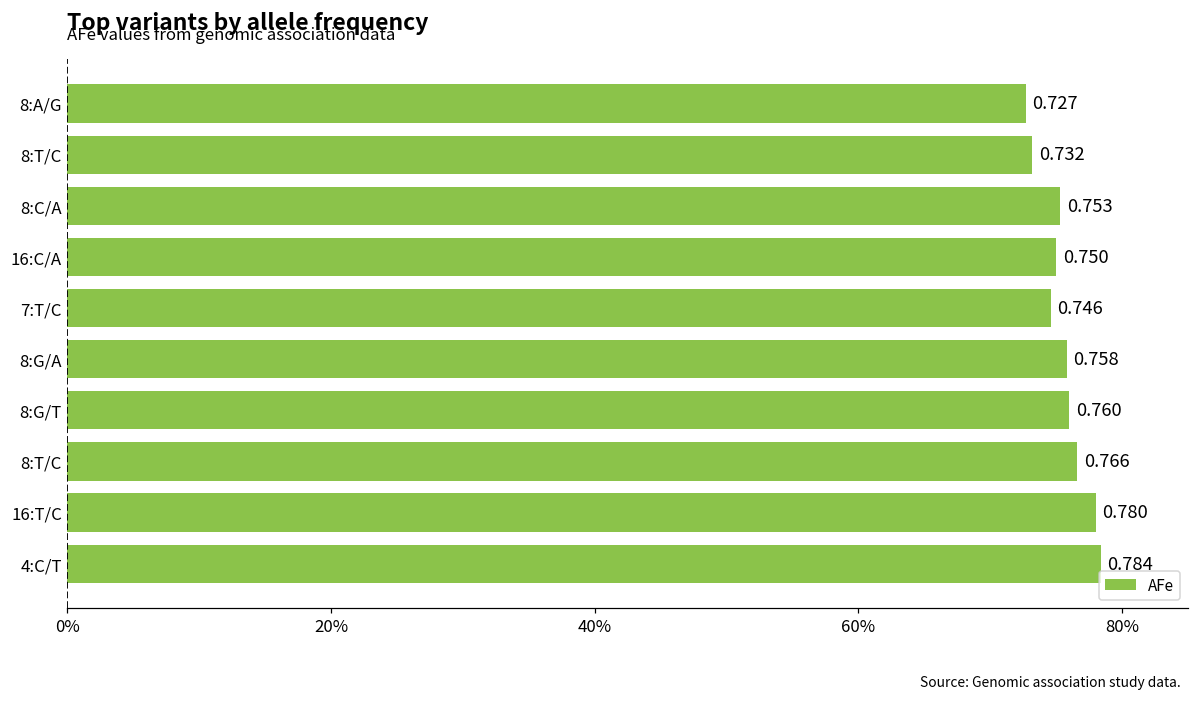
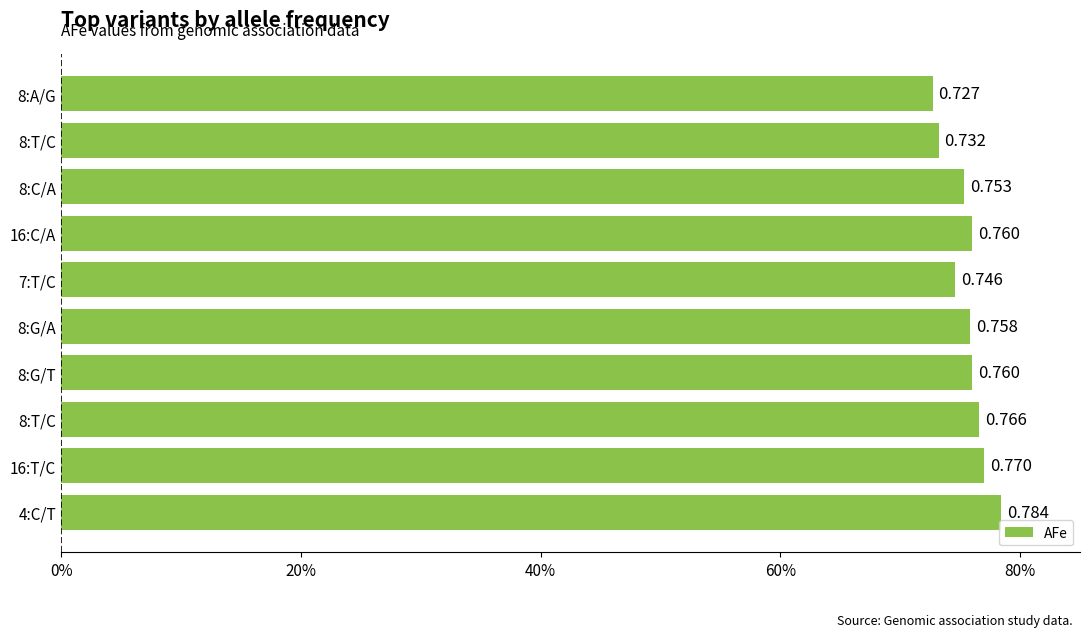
16:C/A: 0.750 -> 0.760
16:T/C: 0.780 -> 0.770
